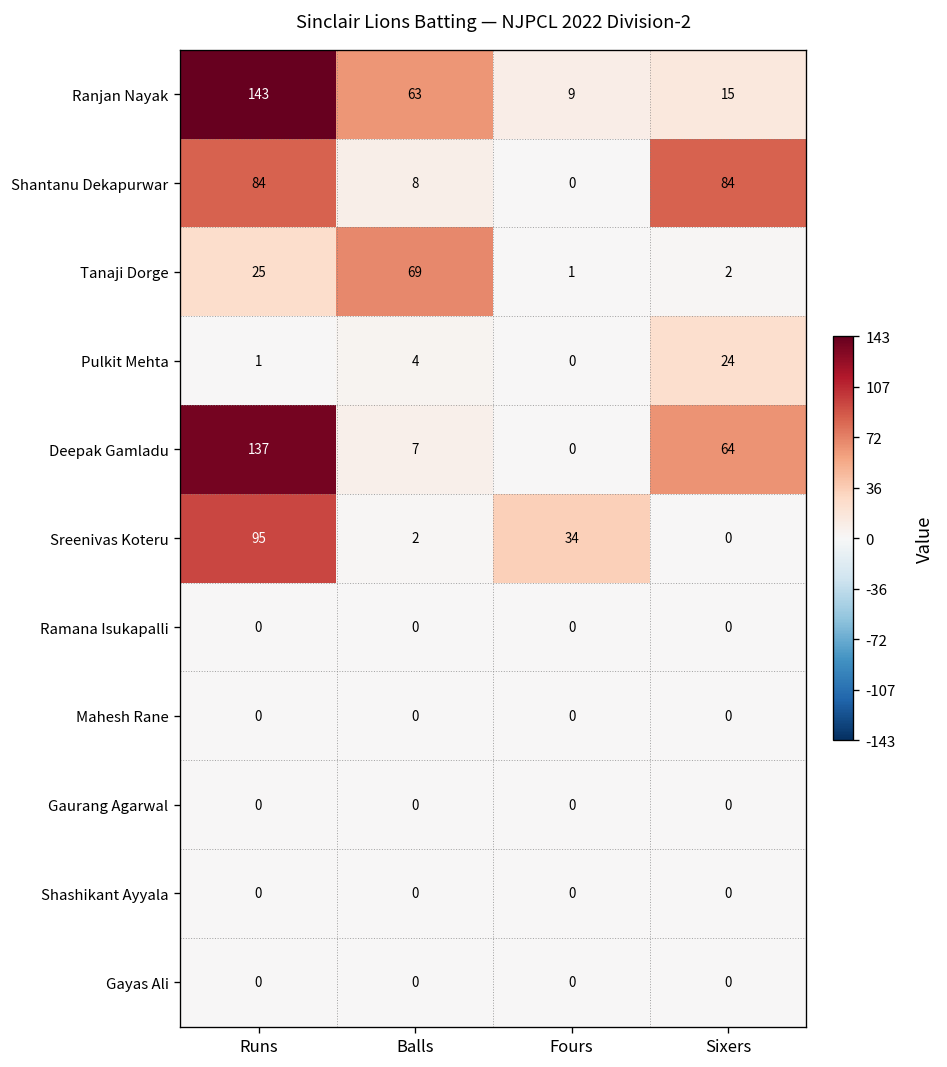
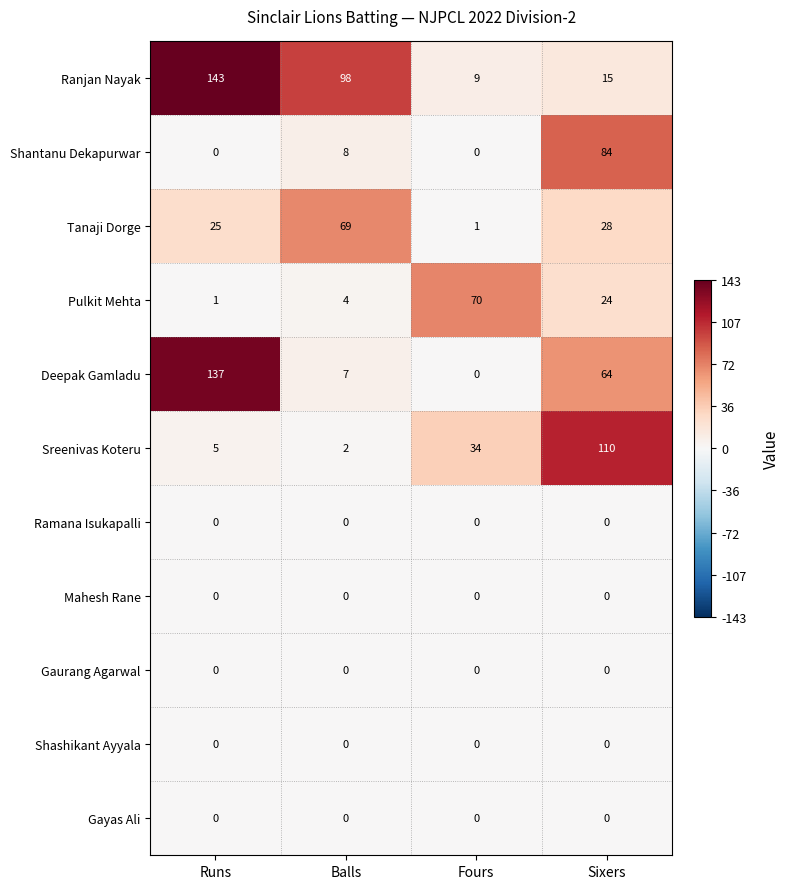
Ranjan Nayak, Balls: 63 -> 98
Shantanu Dekapurwar, Runs: 84 -> 0
Tanaji Dorge, Sixers: 2 -> 28
Pulkit Mehta, Fours: 0 -> 70
Sreenivas Koteru, Runs: 95 -> 5
Sreenivas Koteru, Sixers: 0 -> 110
